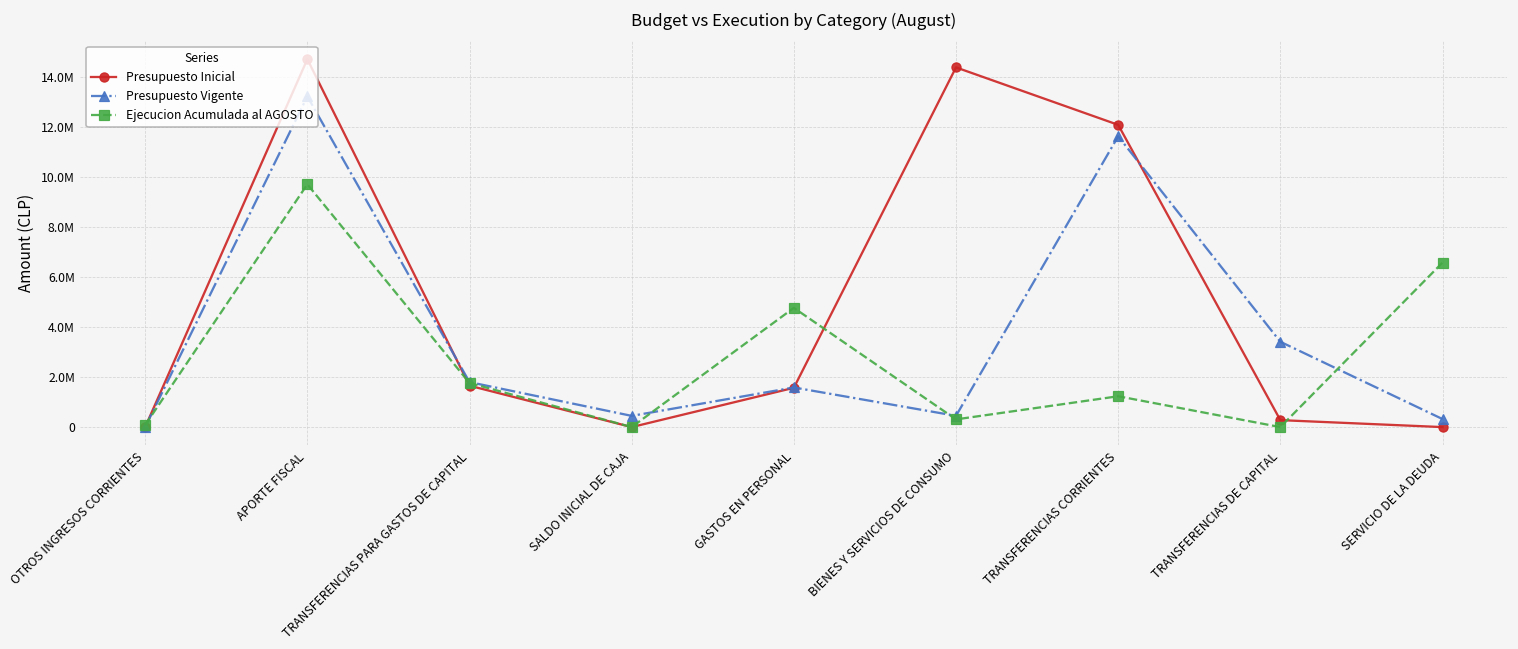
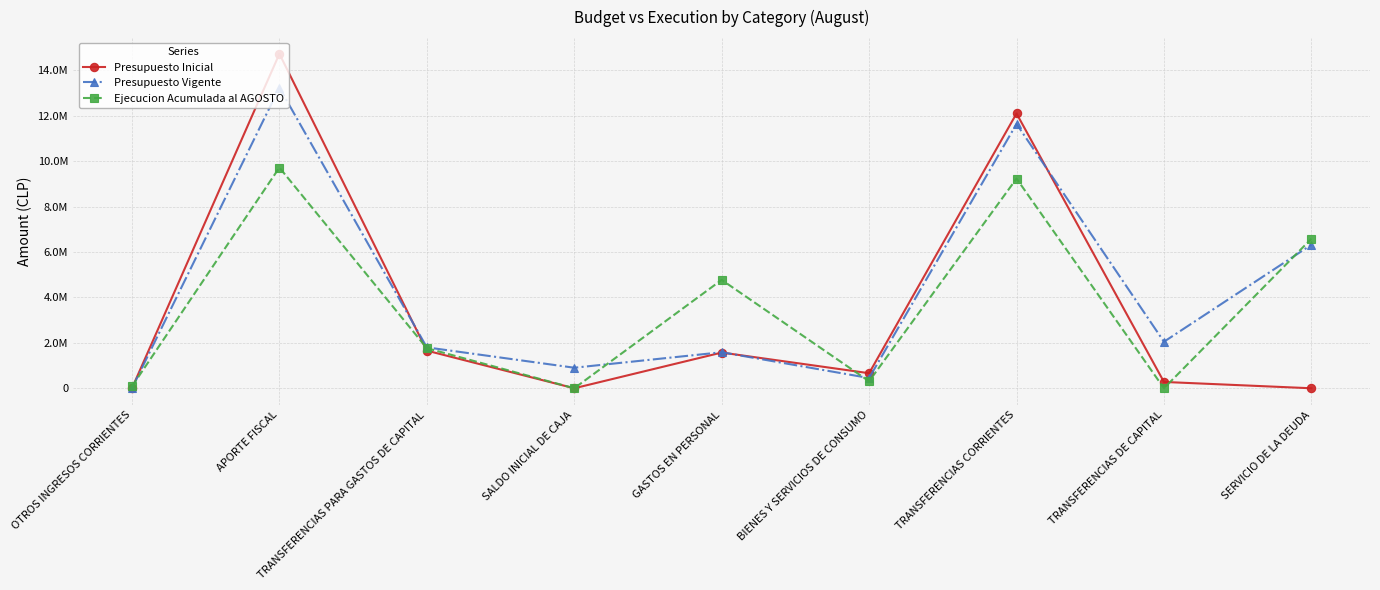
Presupuesto Vigente, SALDO INICIAL DE CAJA: 400000 -> 900000
Presupuesto Inicial, BIENES Y SERVICIOS DE CONSUMO: 14400000 -> 700000
Ejecucion Acumulada al AGOSTO, TRANSFERENCIAS CORRIENTES: 1200000 -> 9200000
Presupuesto Vigente, TRANSFERENCIAS DE CAPITAL: 3400000 -> 2000000
Presupuesto Vigente, SERVICIO DE LA DEUDA: 300000 -> 6300000
